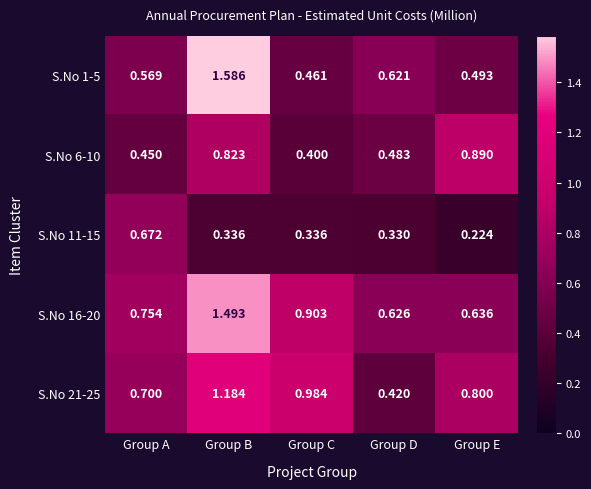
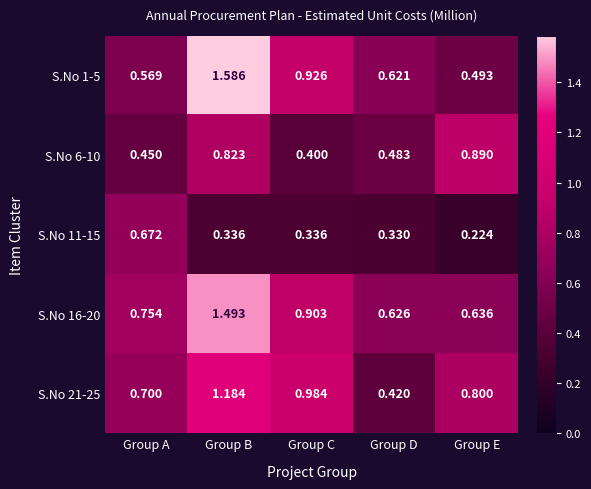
S.No 1-5, Group C: 0.461 -> 0.926
